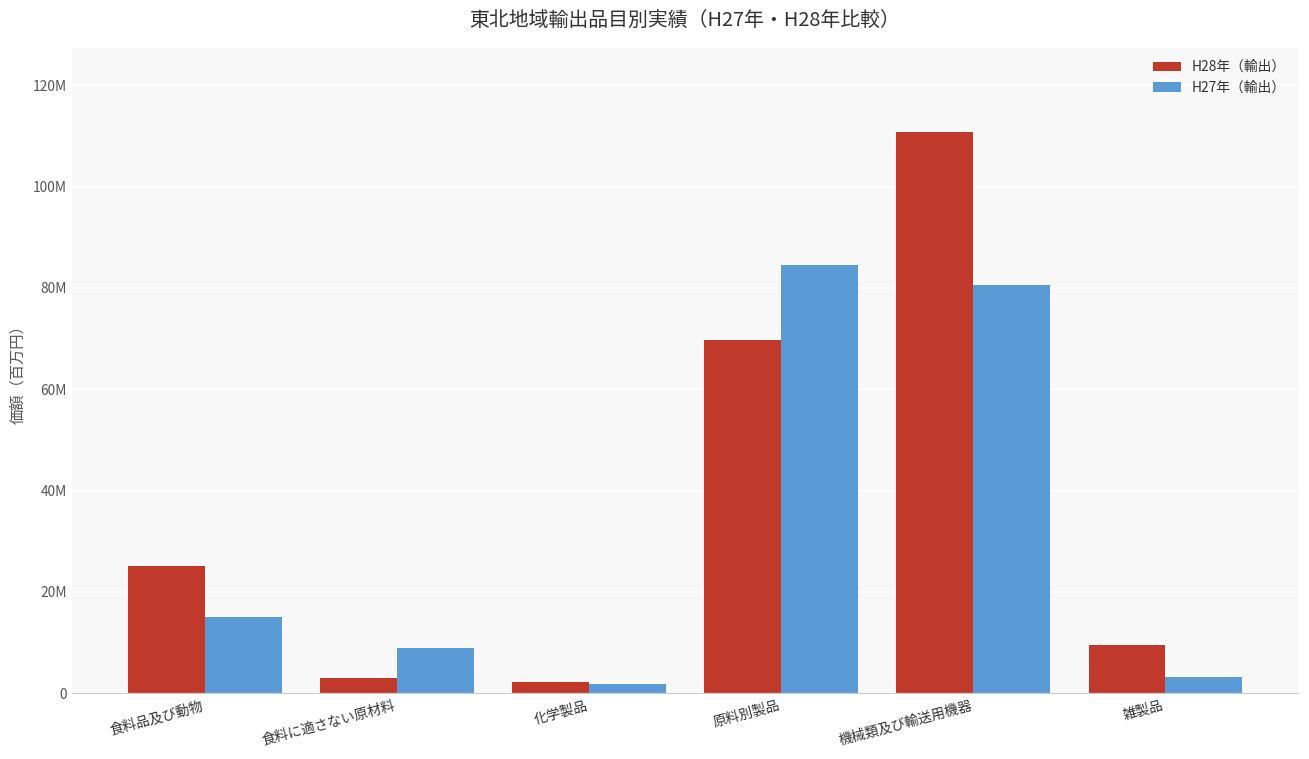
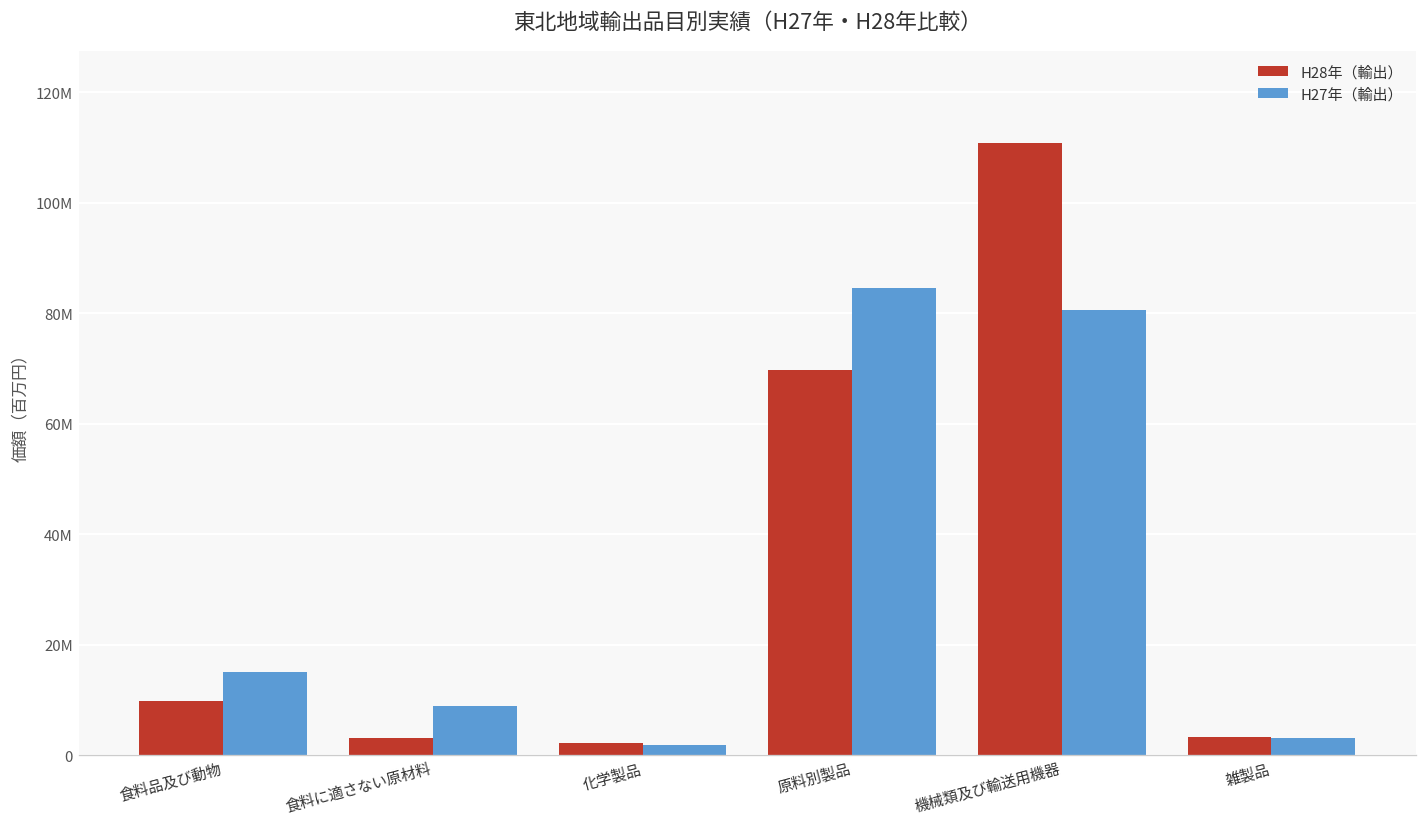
H28年（輸出）, 食料品及び動物: 25000000 -> 10000000
H28年（輸出）, 雑製品: 10000000 -> 3000000
